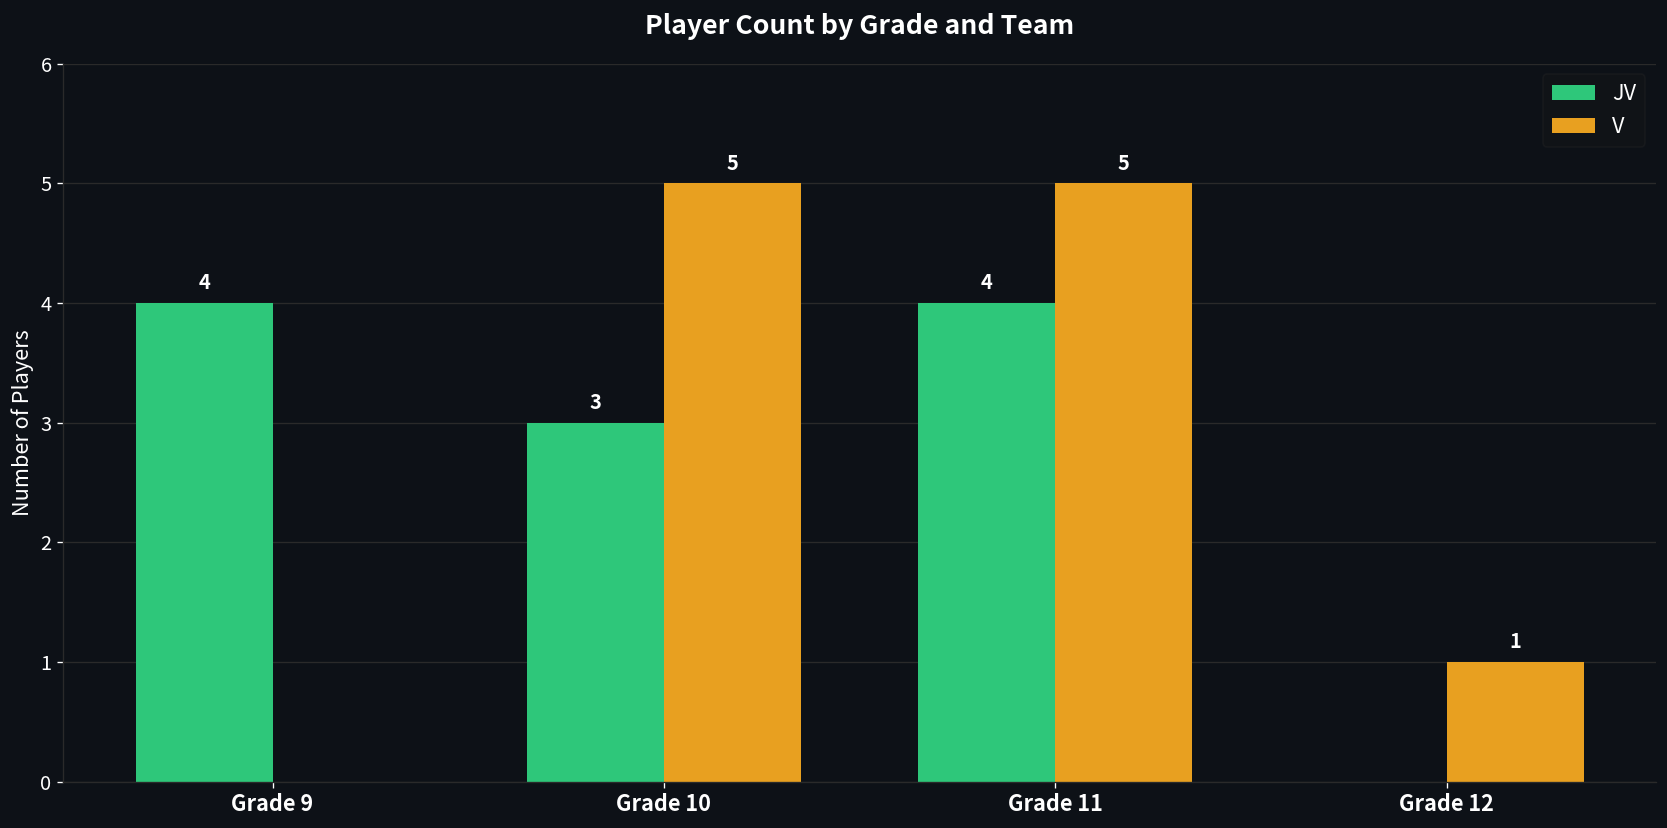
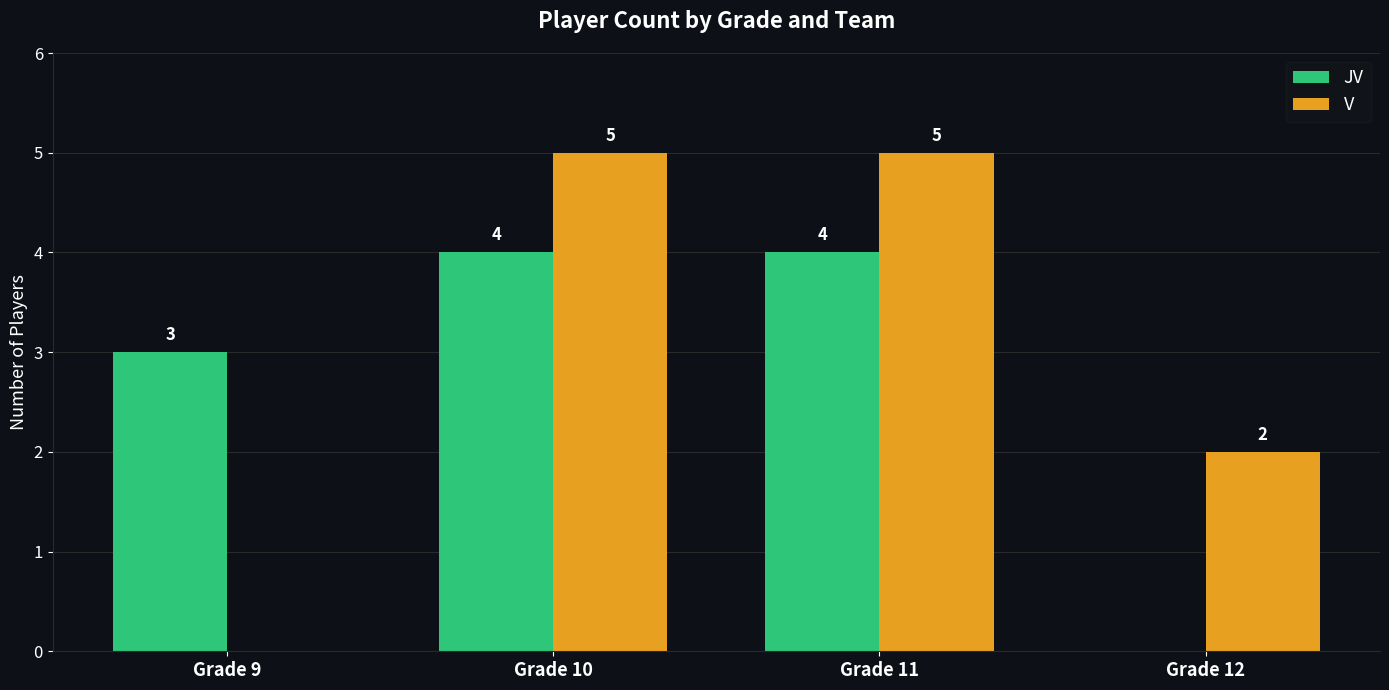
JV, Grade 9: 4 -> 3
JV, Grade 10: 3 -> 4
V, Grade 12: 1 -> 2
